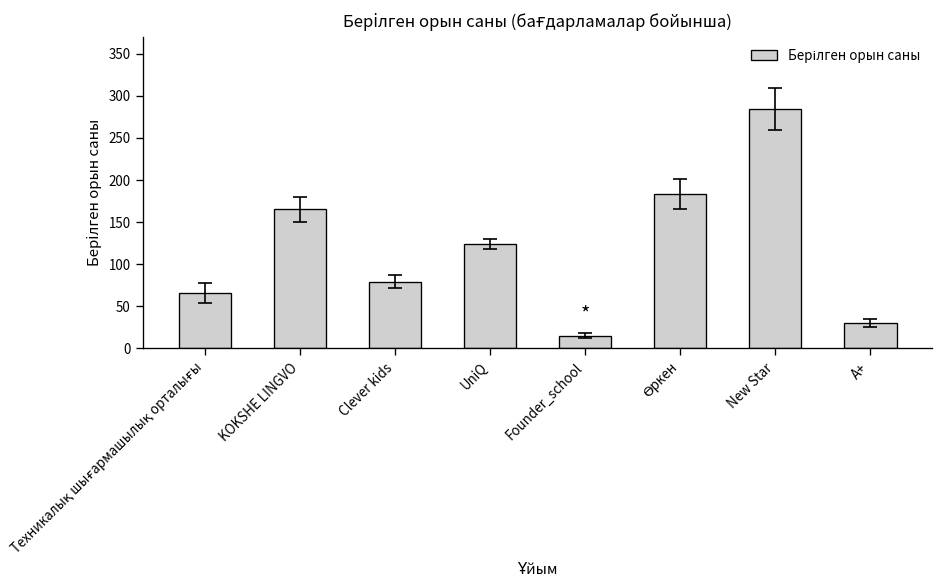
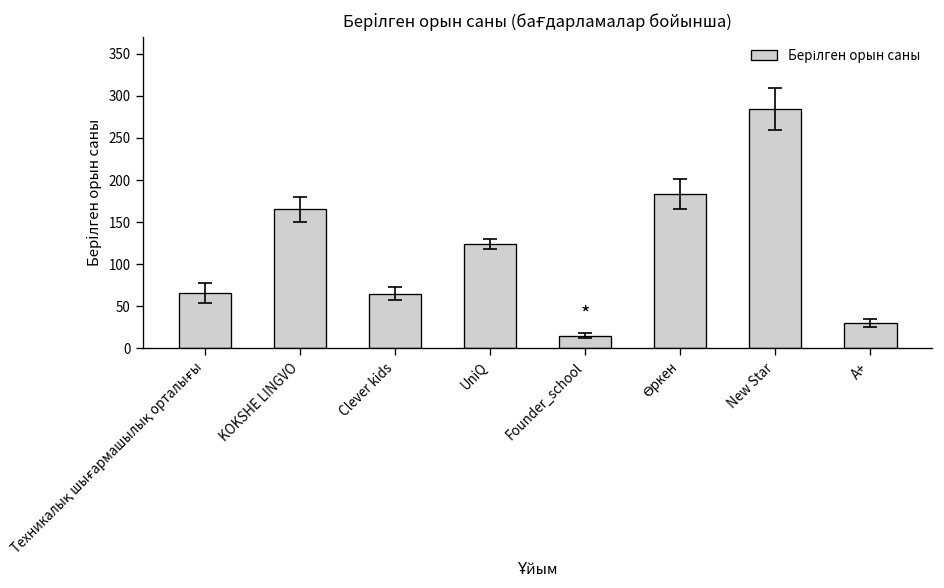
Берілген орын саны, Clever kids: 80 -> 70
